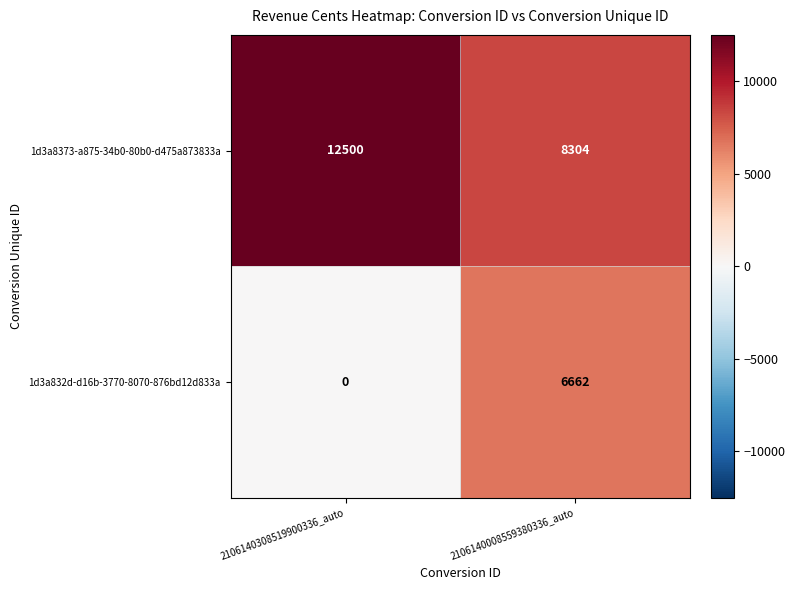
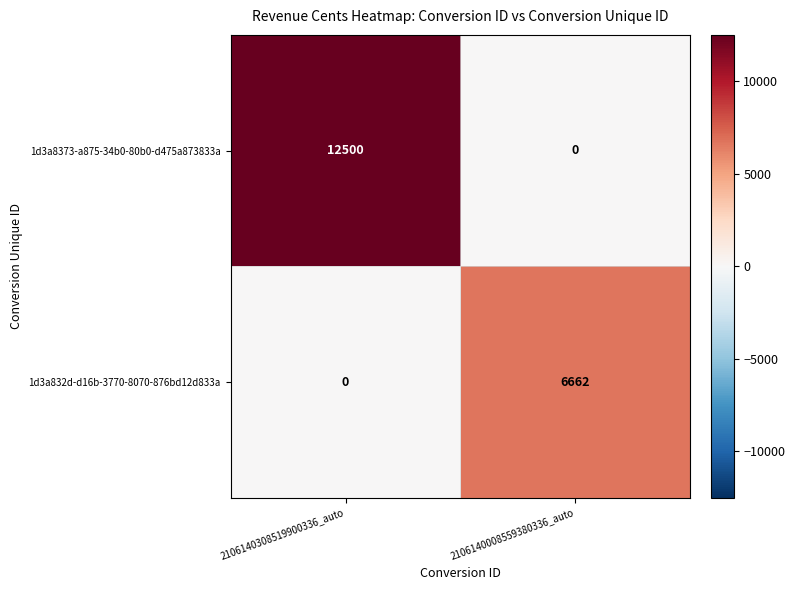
1d3a8373-a875-34b0-80b0-d475a873833a, 2106140008559380336_auto: 8304 -> 0
